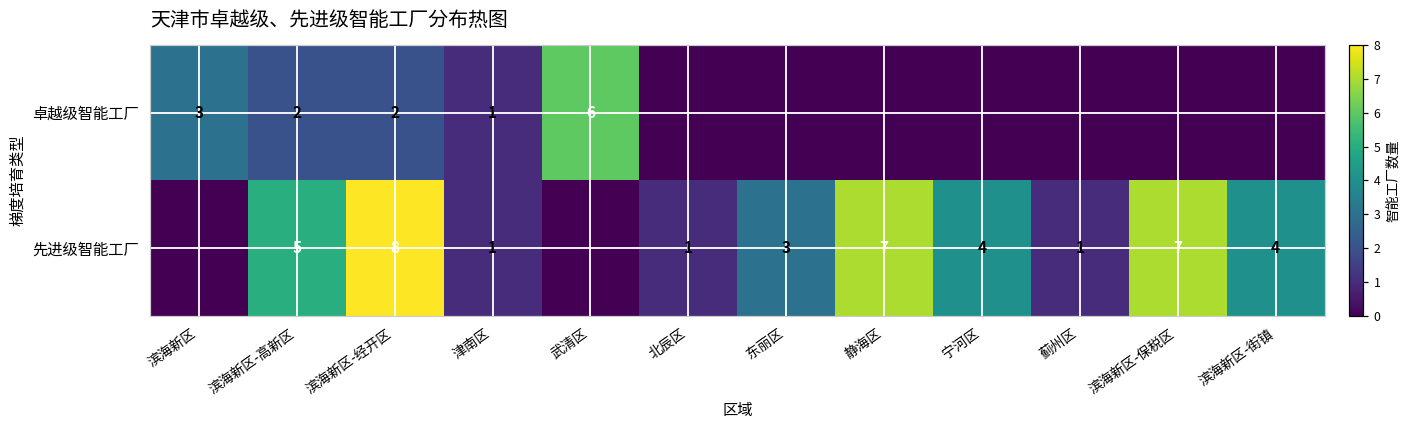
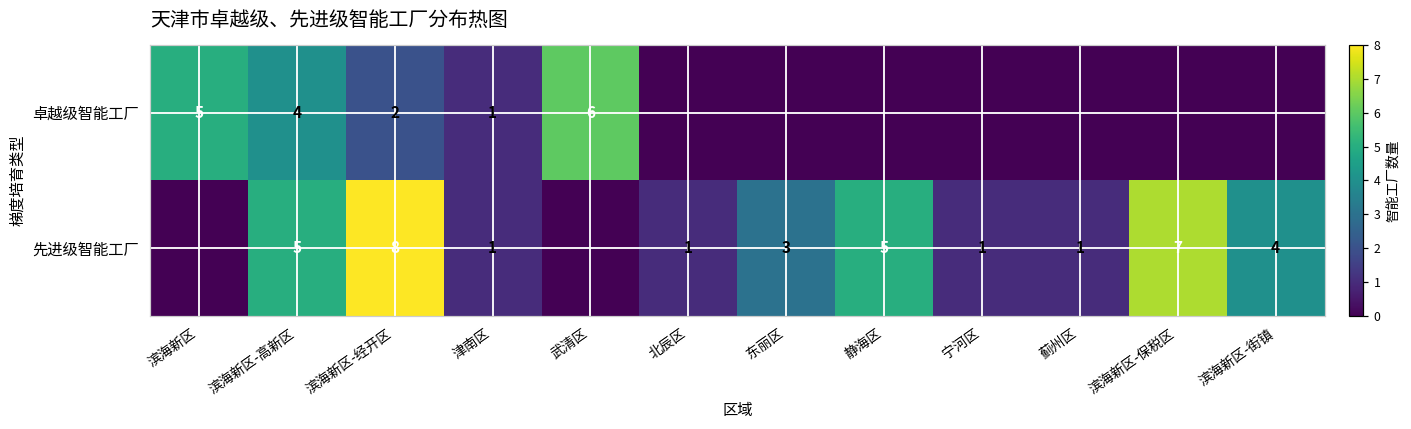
卓越级智能工厂, 滨海新区: 3 -> 5
卓越级智能工厂, 滨海新区-高新区: 2 -> 4
先进级智能工厂, 静海区: 7 -> 5
先进级智能工厂, 宁河区: 4 -> 1
